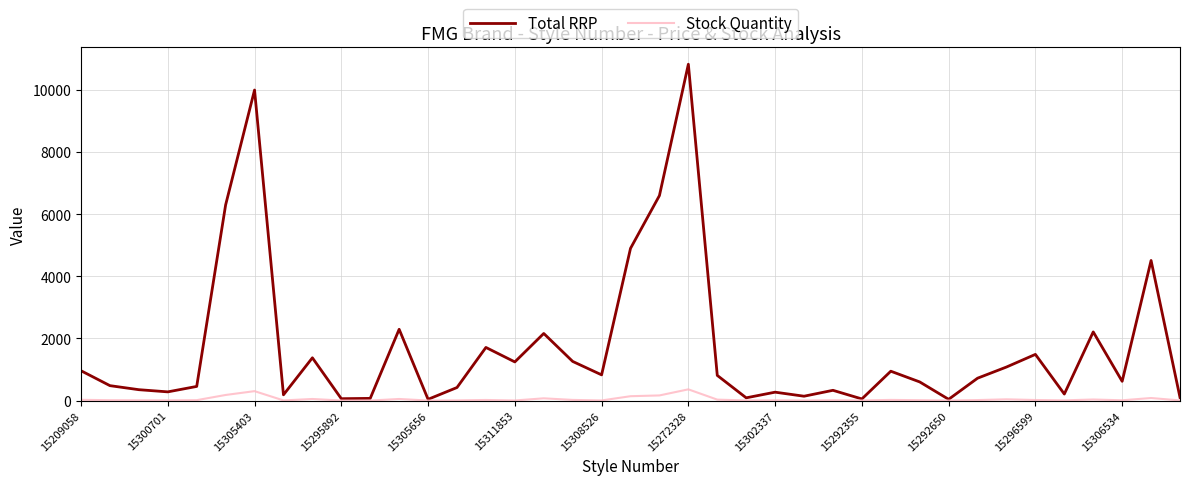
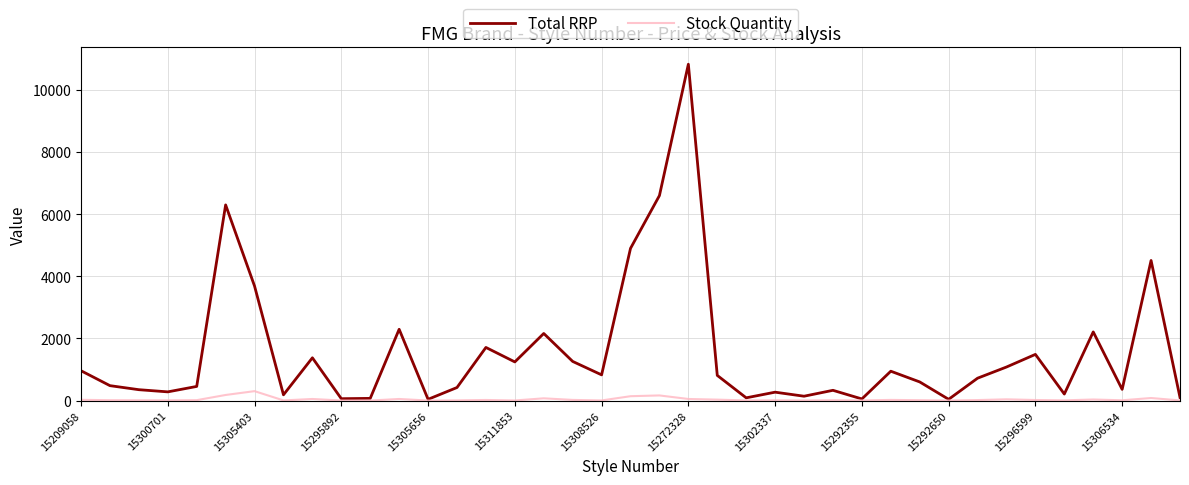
Total RRP, 15305403: 10000 -> 3700
Stock Quantity, 15272328: 400 -> 100
Total RRP, 15306534: 600 -> 400
